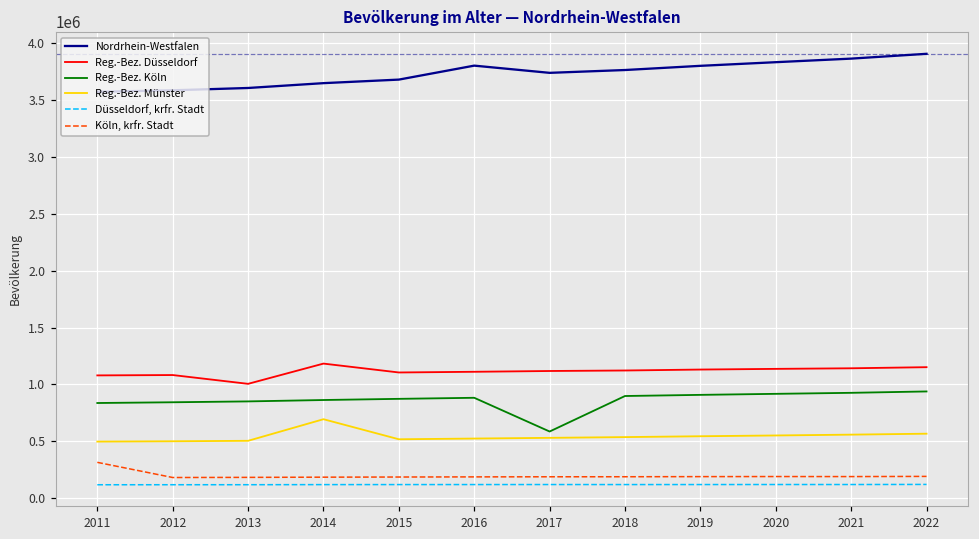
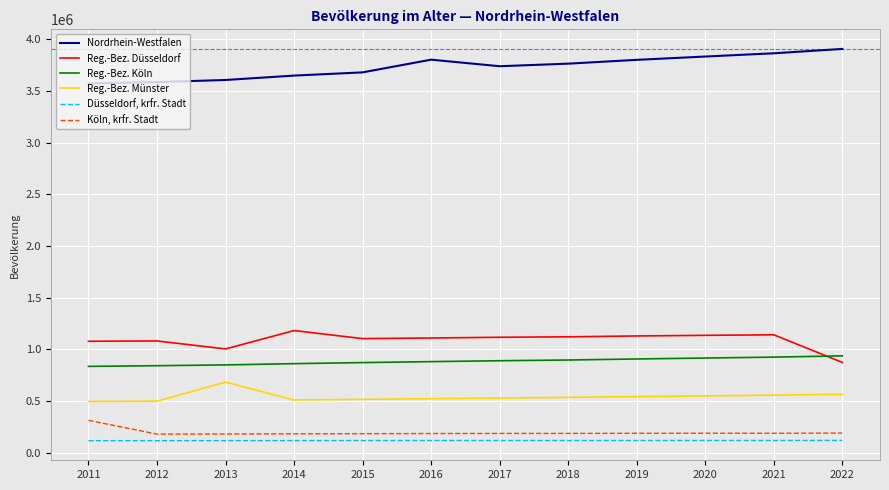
Reg.-Bez. Münster, 2013: 500000 -> 680000
Reg.-Bez. Münster, 2014: 690000 -> 510000
Reg.-Bez. Köln, 2017: 590000 -> 890000
Reg.-Bez. Düsseldorf, 2022: 1150000 -> 870000
